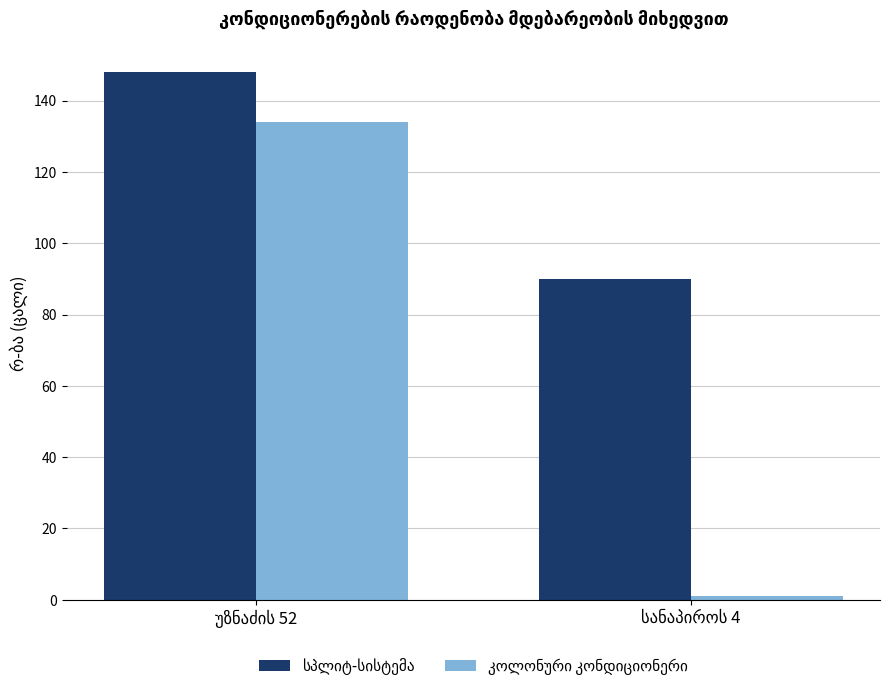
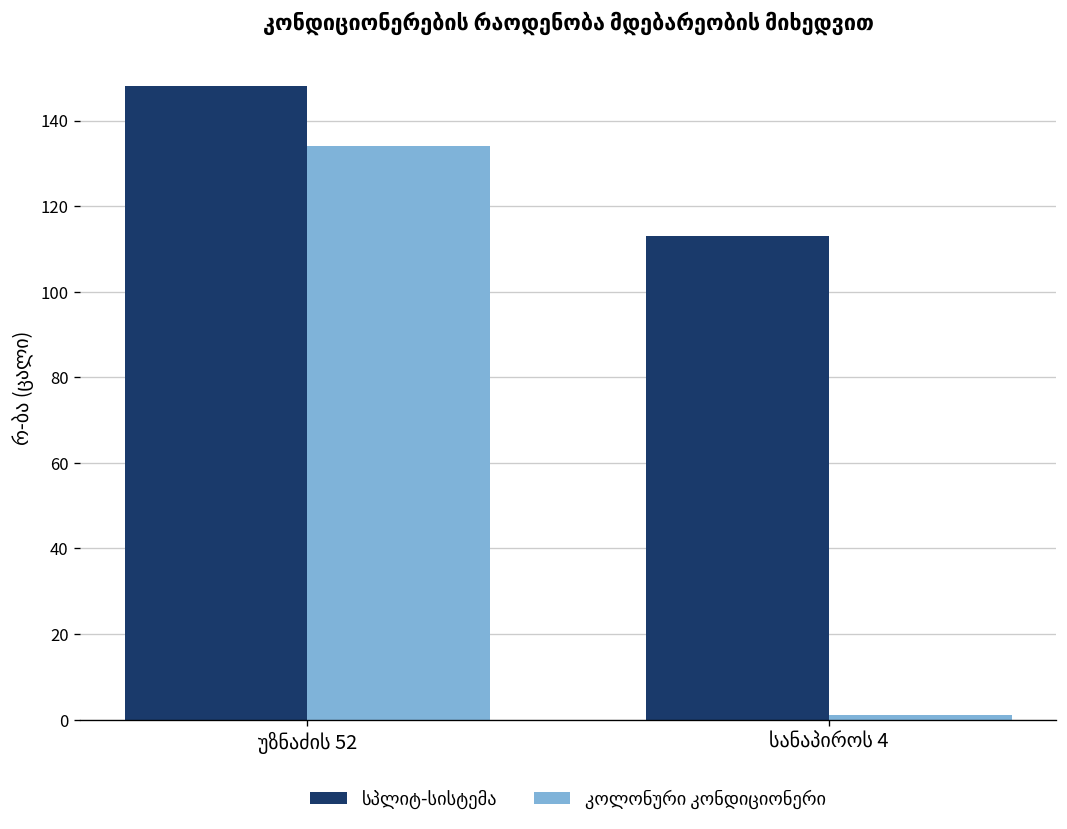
სპლიტ-სისტემა, სანაპიროს 4: 90 -> 113
